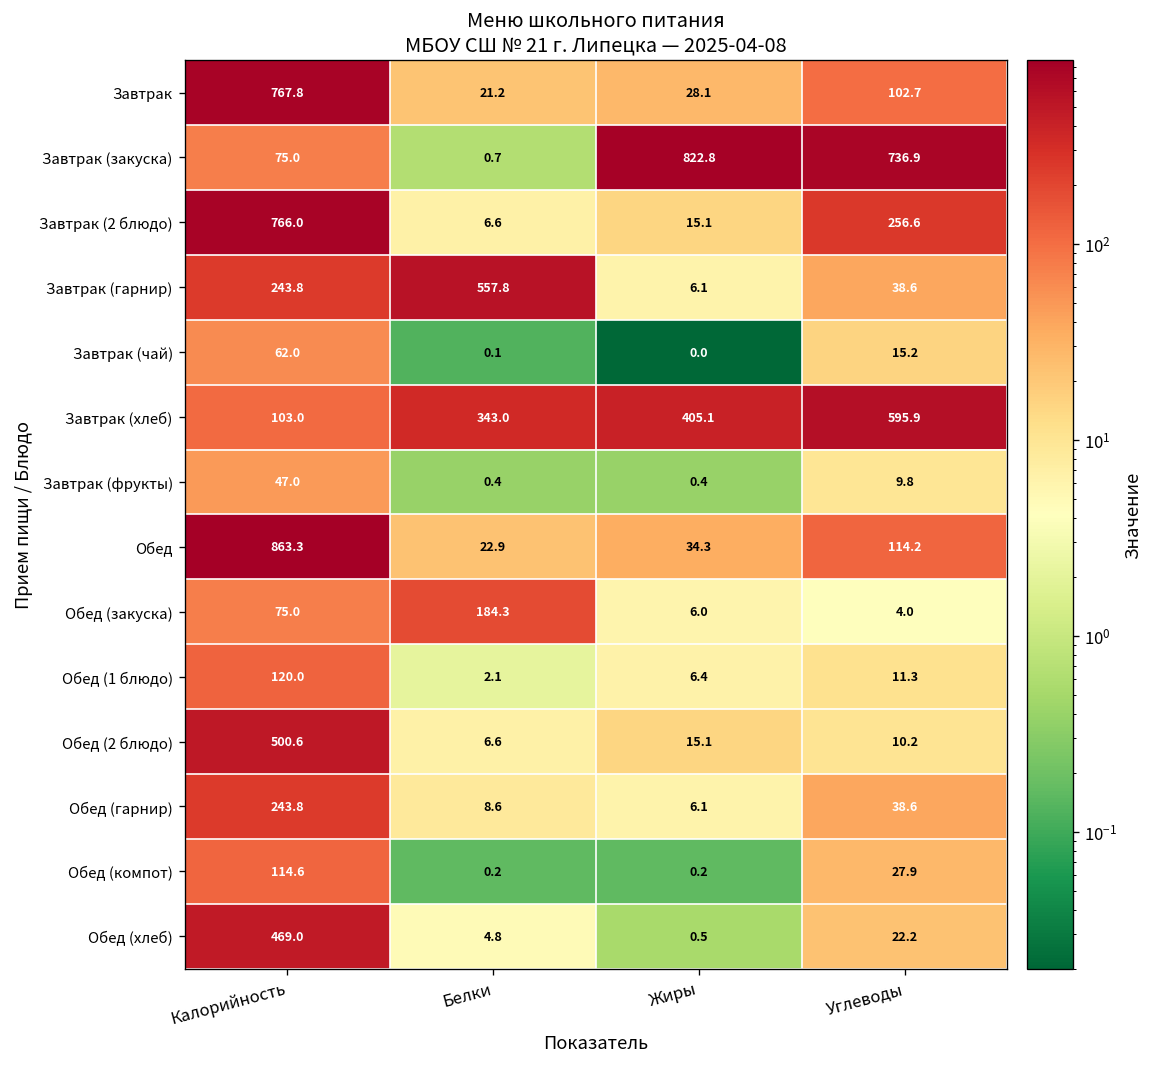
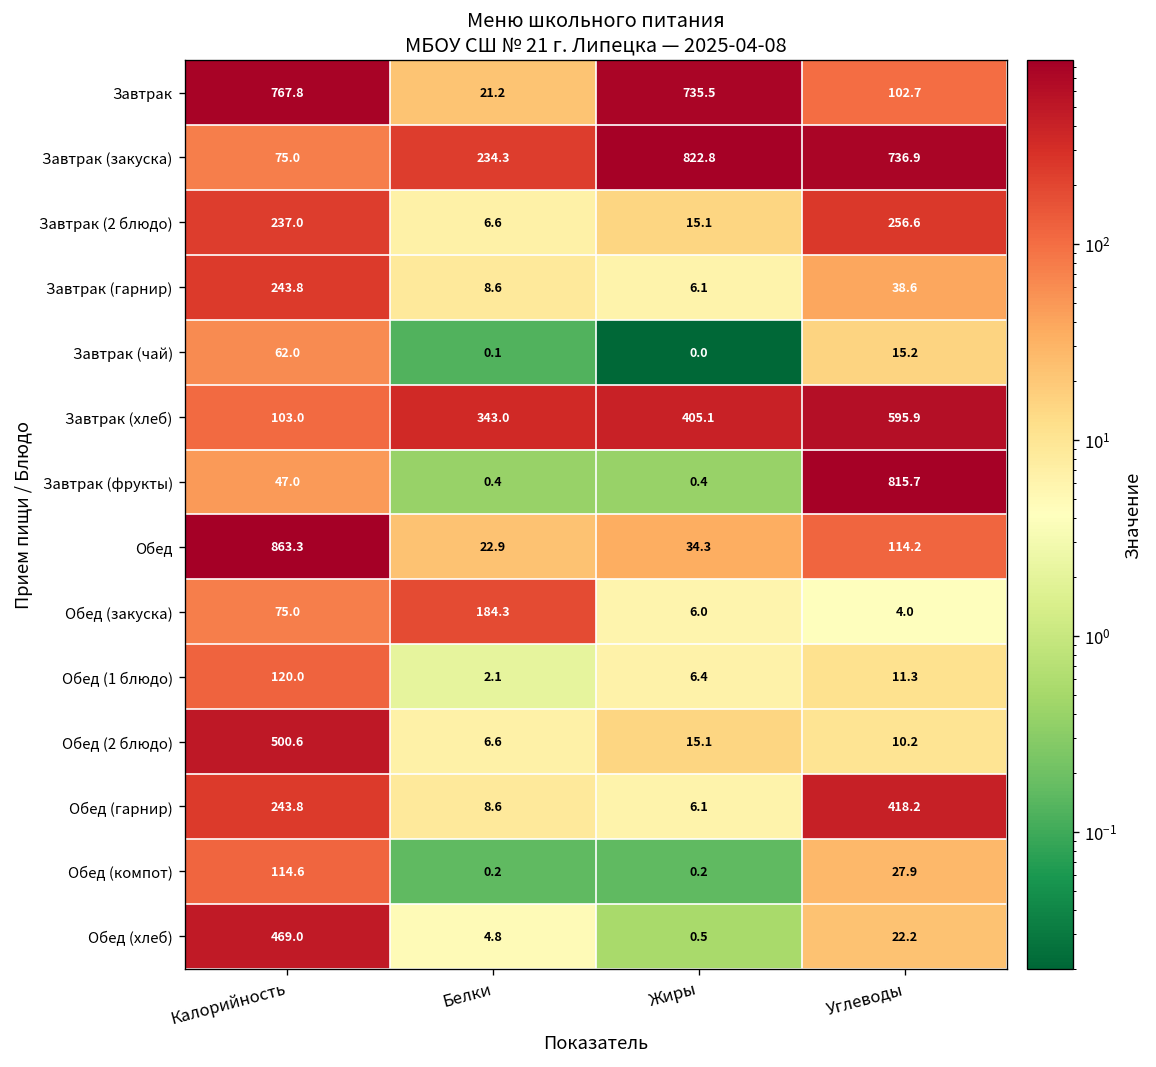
Завтрак, Жиры: 28.1 -> 735.5
Завтрак (закуска), Белки: 0.7 -> 234.3
Завтрак (2 блюдо), Калорийность: 766.0 -> 237.0
Завтрак (гарнир), Белки: 557.8 -> 8.6
Завтрак (фрукты), Углеводы: 9.8 -> 815.7
Обед (гарнир), Углеводы: 38.6 -> 418.2
